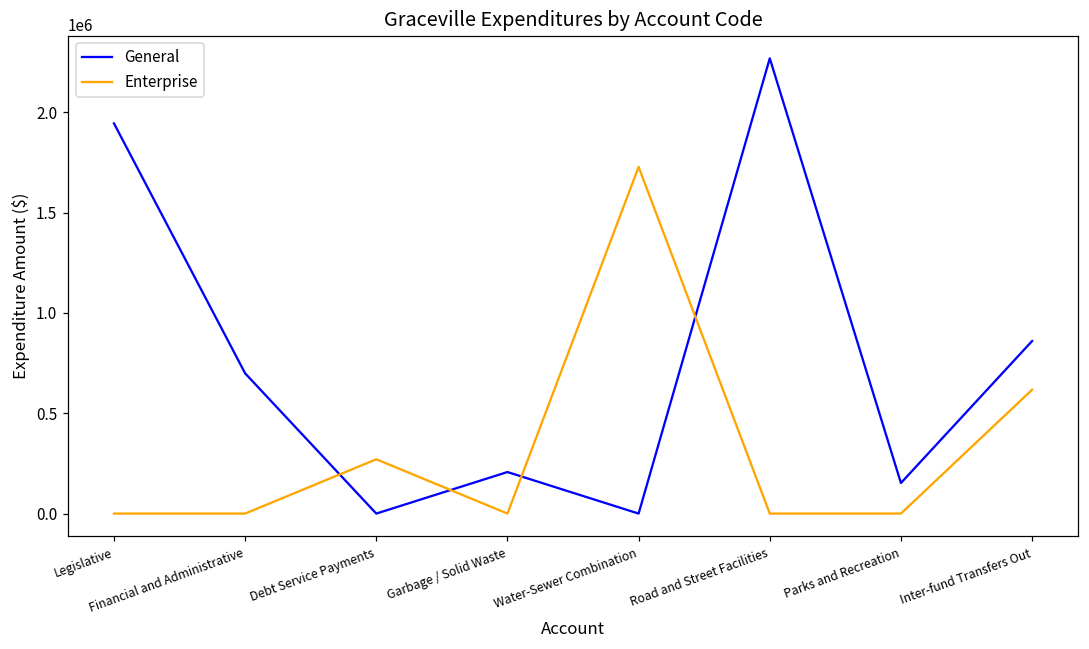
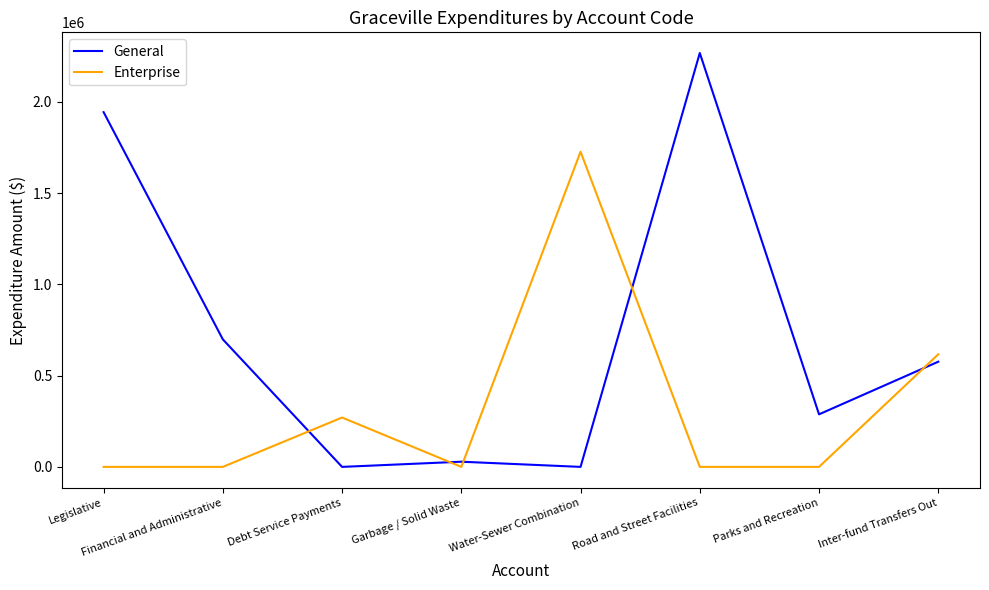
General, Garbage / Solid Waste: 210000 -> 30000
General, Parks and Recreation: 150000 -> 290000
General, Inter-fund Transfers Out: 860000 -> 580000
